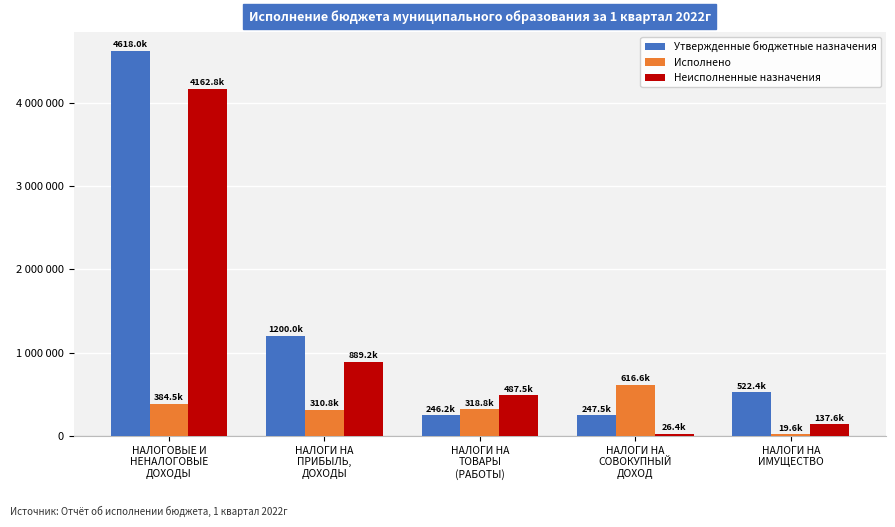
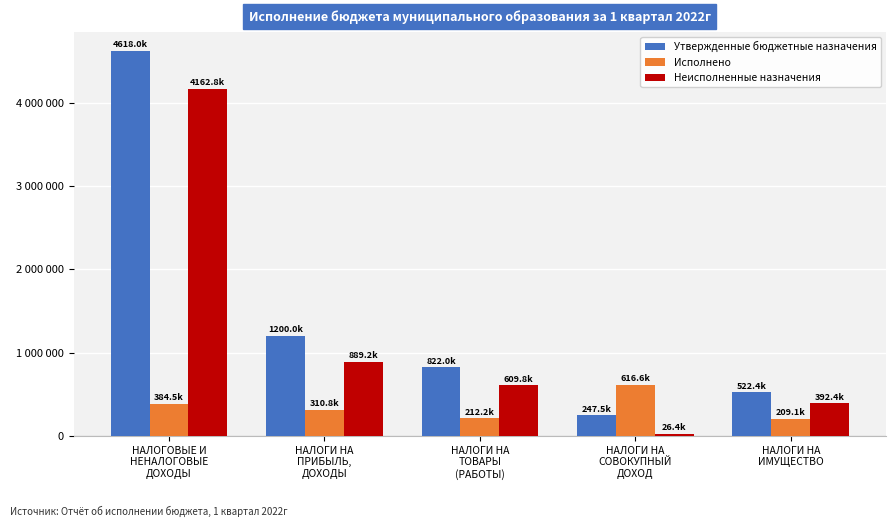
Утвержденные бюджетные назначения, НАЛОГИ НА ТОВАРЫ (РАБОТЫ): 246.2k -> 822.0k
Исполнено, НАЛОГИ НА ТОВАРЫ (РАБОТЫ): 318.8k -> 212.2k
Неисполненные назначения, НАЛОГИ НА ТОВАРЫ (РАБОТЫ): 487.5k -> 609.8k
Исполнено, НАЛОГИ НА ИМУЩЕСТВО: 19.6k -> 209.1k
Неисполненные назначения, НАЛОГИ НА ИМУЩЕСТВО: 137.6k -> 392.4k
